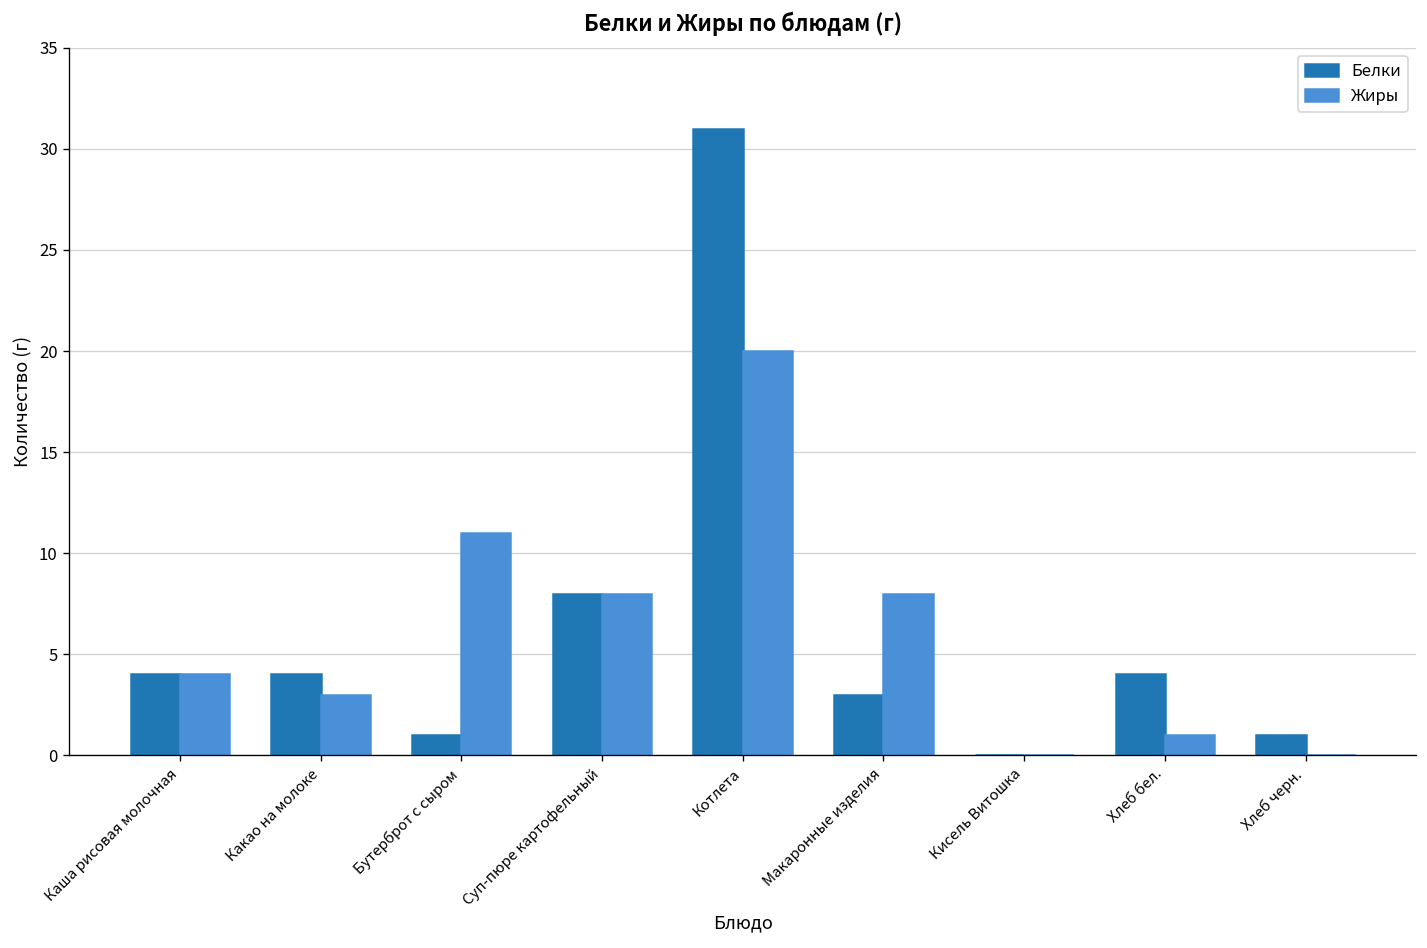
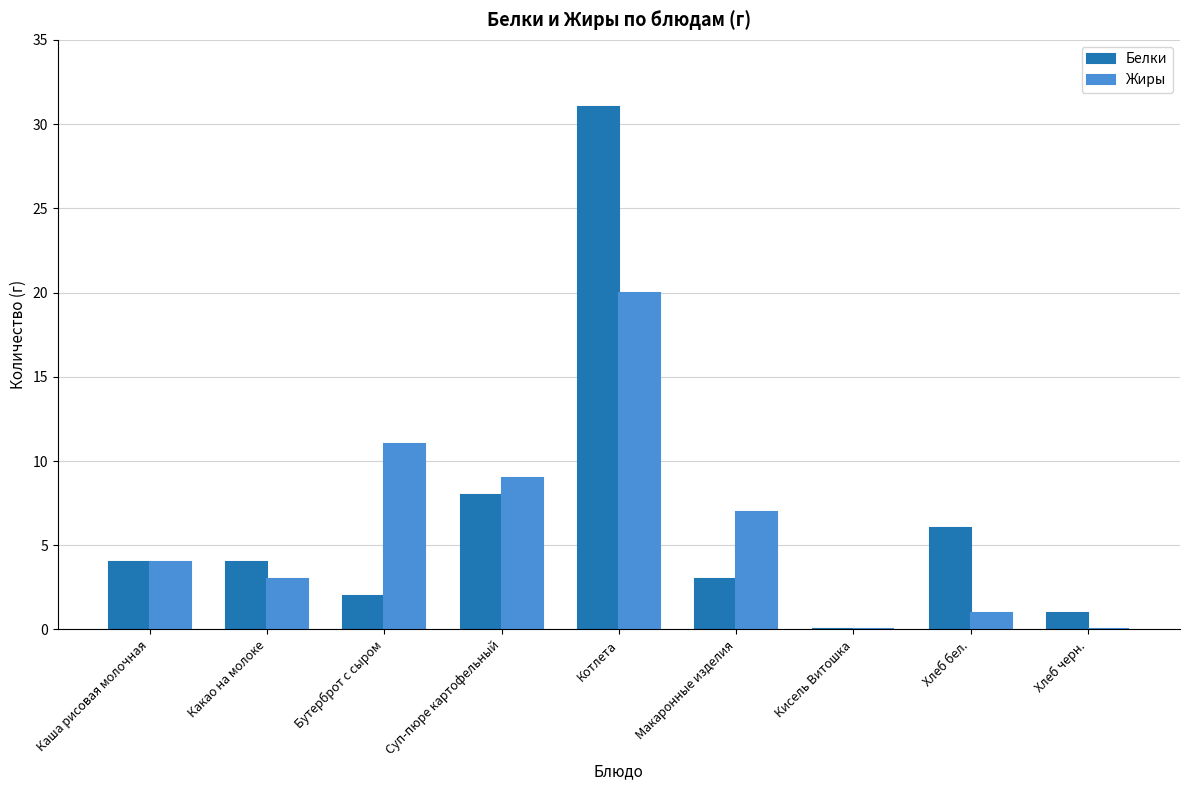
Белки, Бутерброт с сыром: 1 -> 2
Жиры, Суп-пюре картофельный: 8 -> 9
Жиры, Макаронные изделия: 8 -> 7
Белки, Хлеб бел.: 4 -> 6
